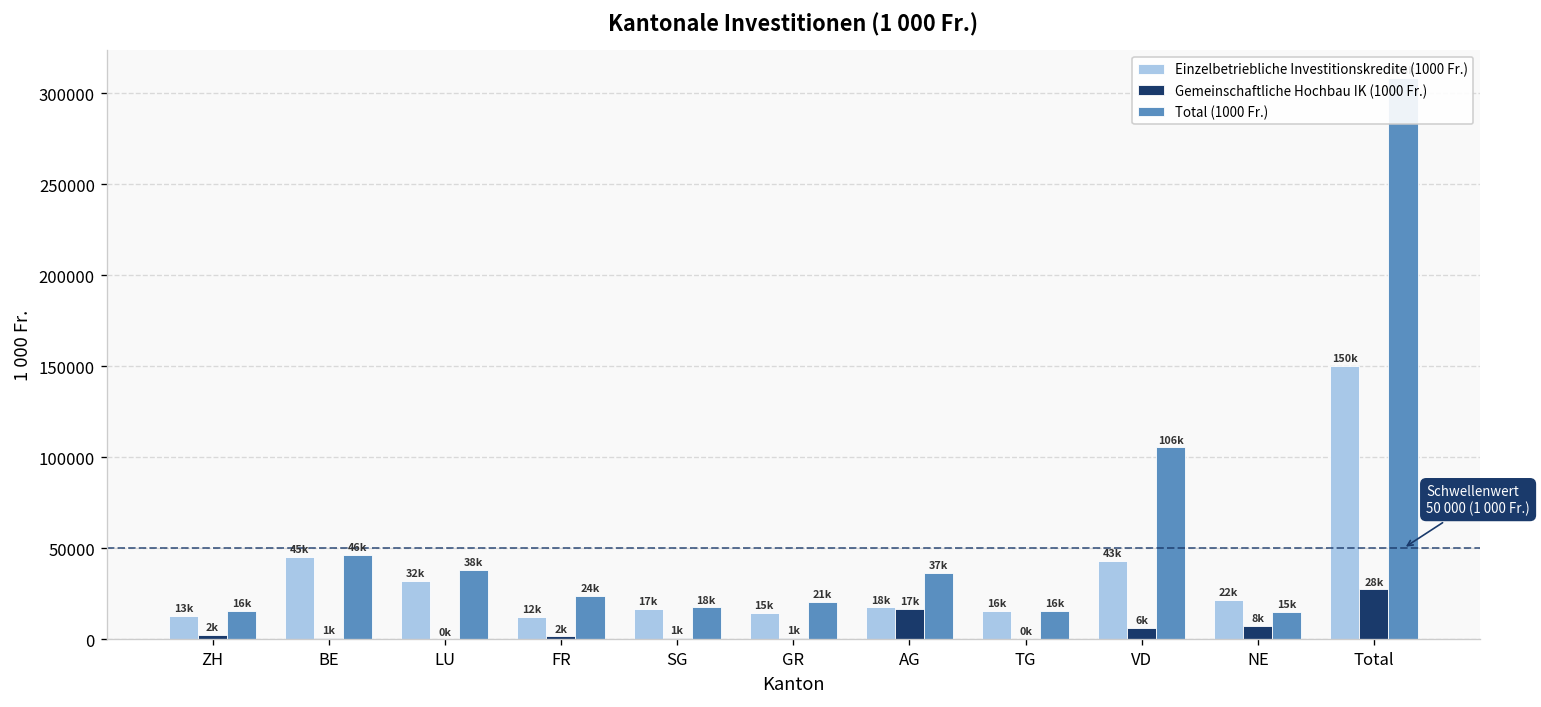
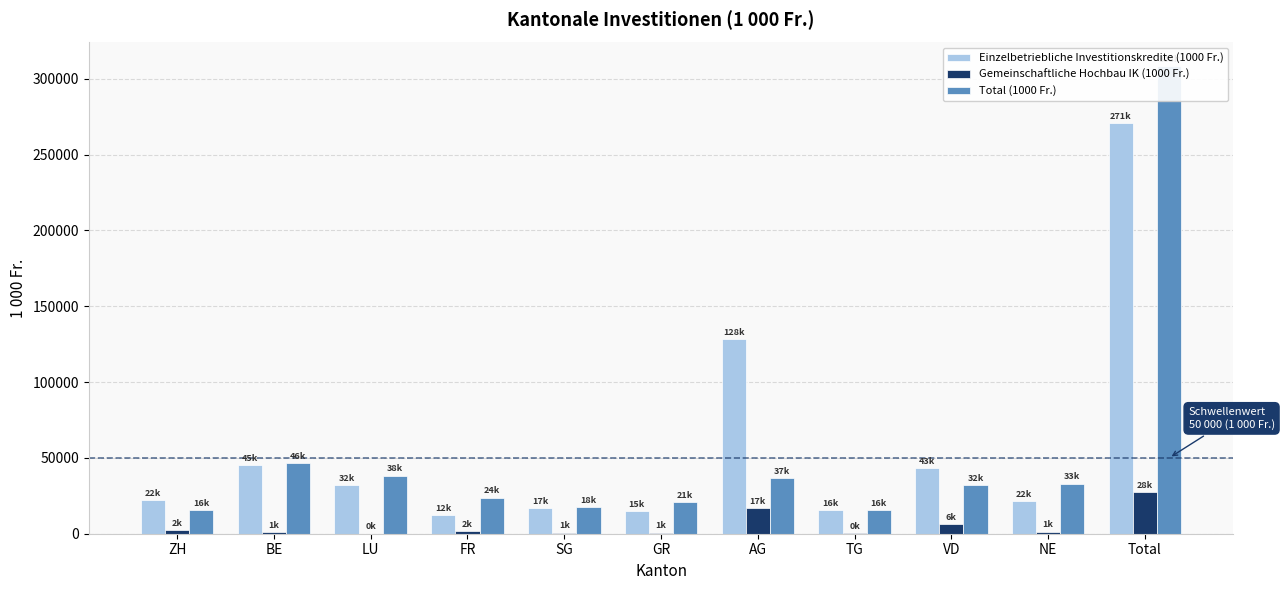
Einzelbetriebliche Investitionskredite (1000 Fr.), ZH: 13k -> 22k
Einzelbetriebliche Investitionskredite (1000 Fr.), AG: 18k -> 128k
Total (1000 Fr.), VD: 106k -> 32k
Gemeinschaftliche Hochbau IK (1000 Fr.), NE: 8k -> 1k
Total (1000 Fr.), NE: 15k -> 33k
Einzelbetriebliche Investitionskredite (1000 Fr.), Total: 150k -> 271k
